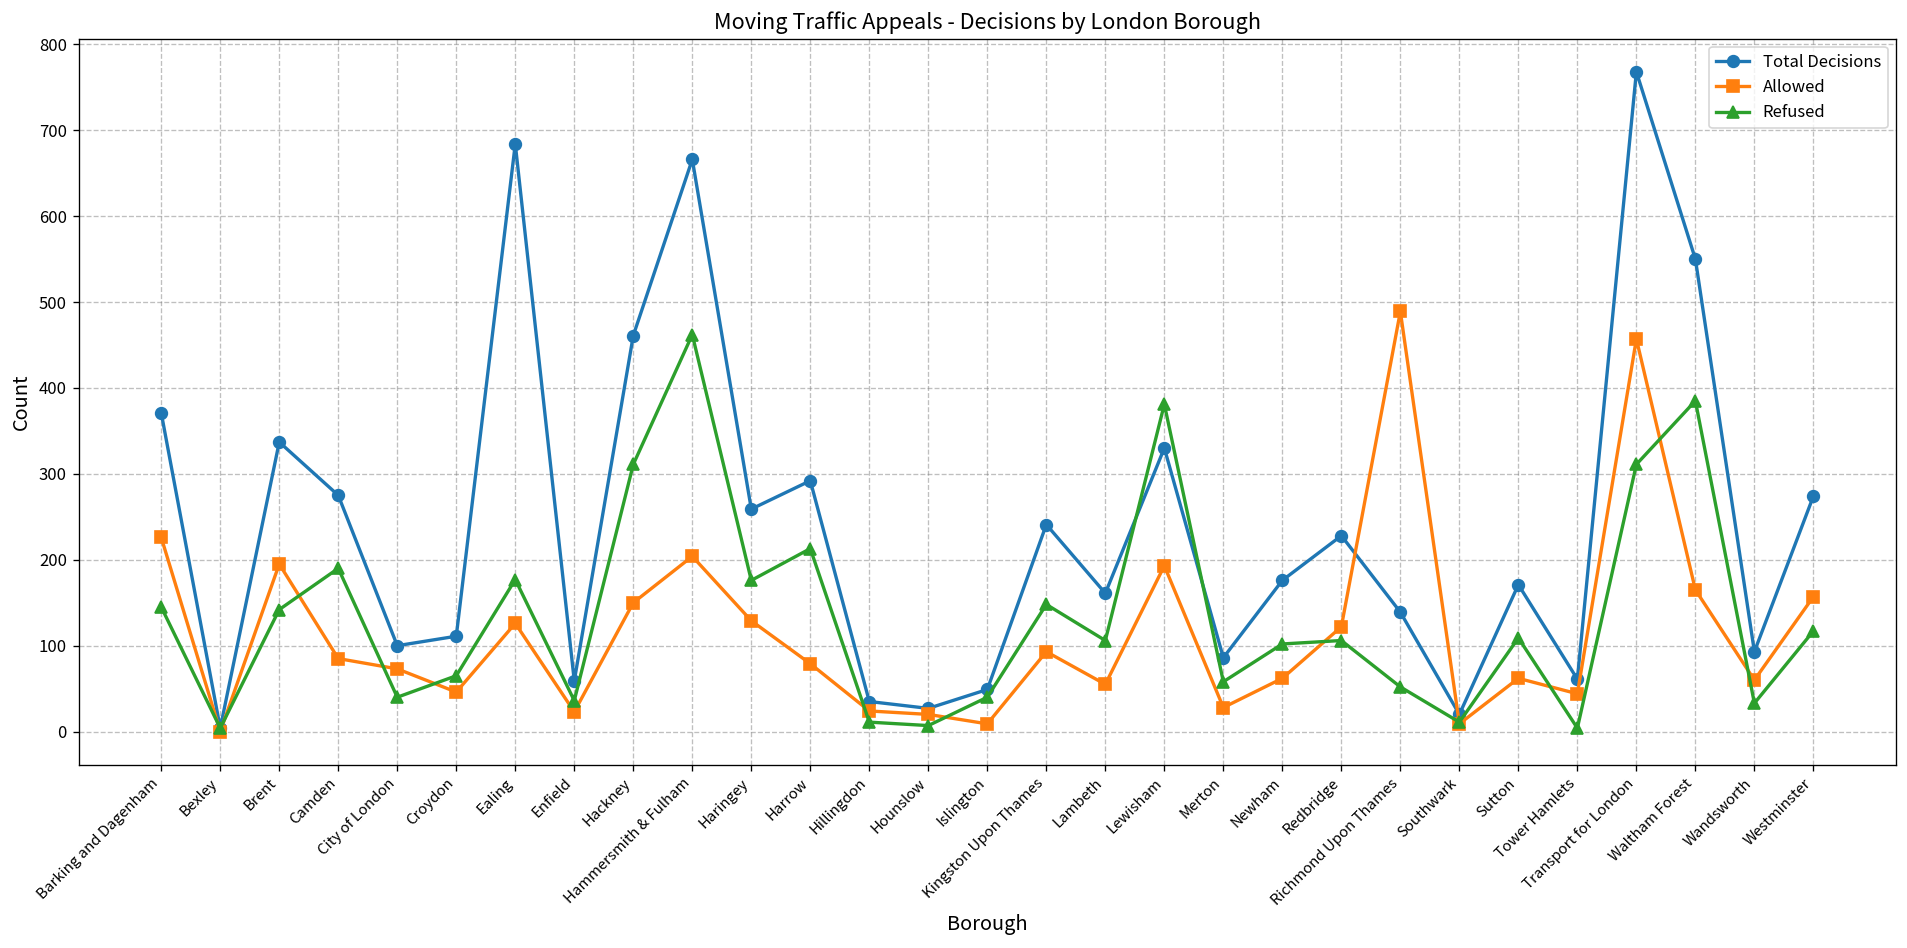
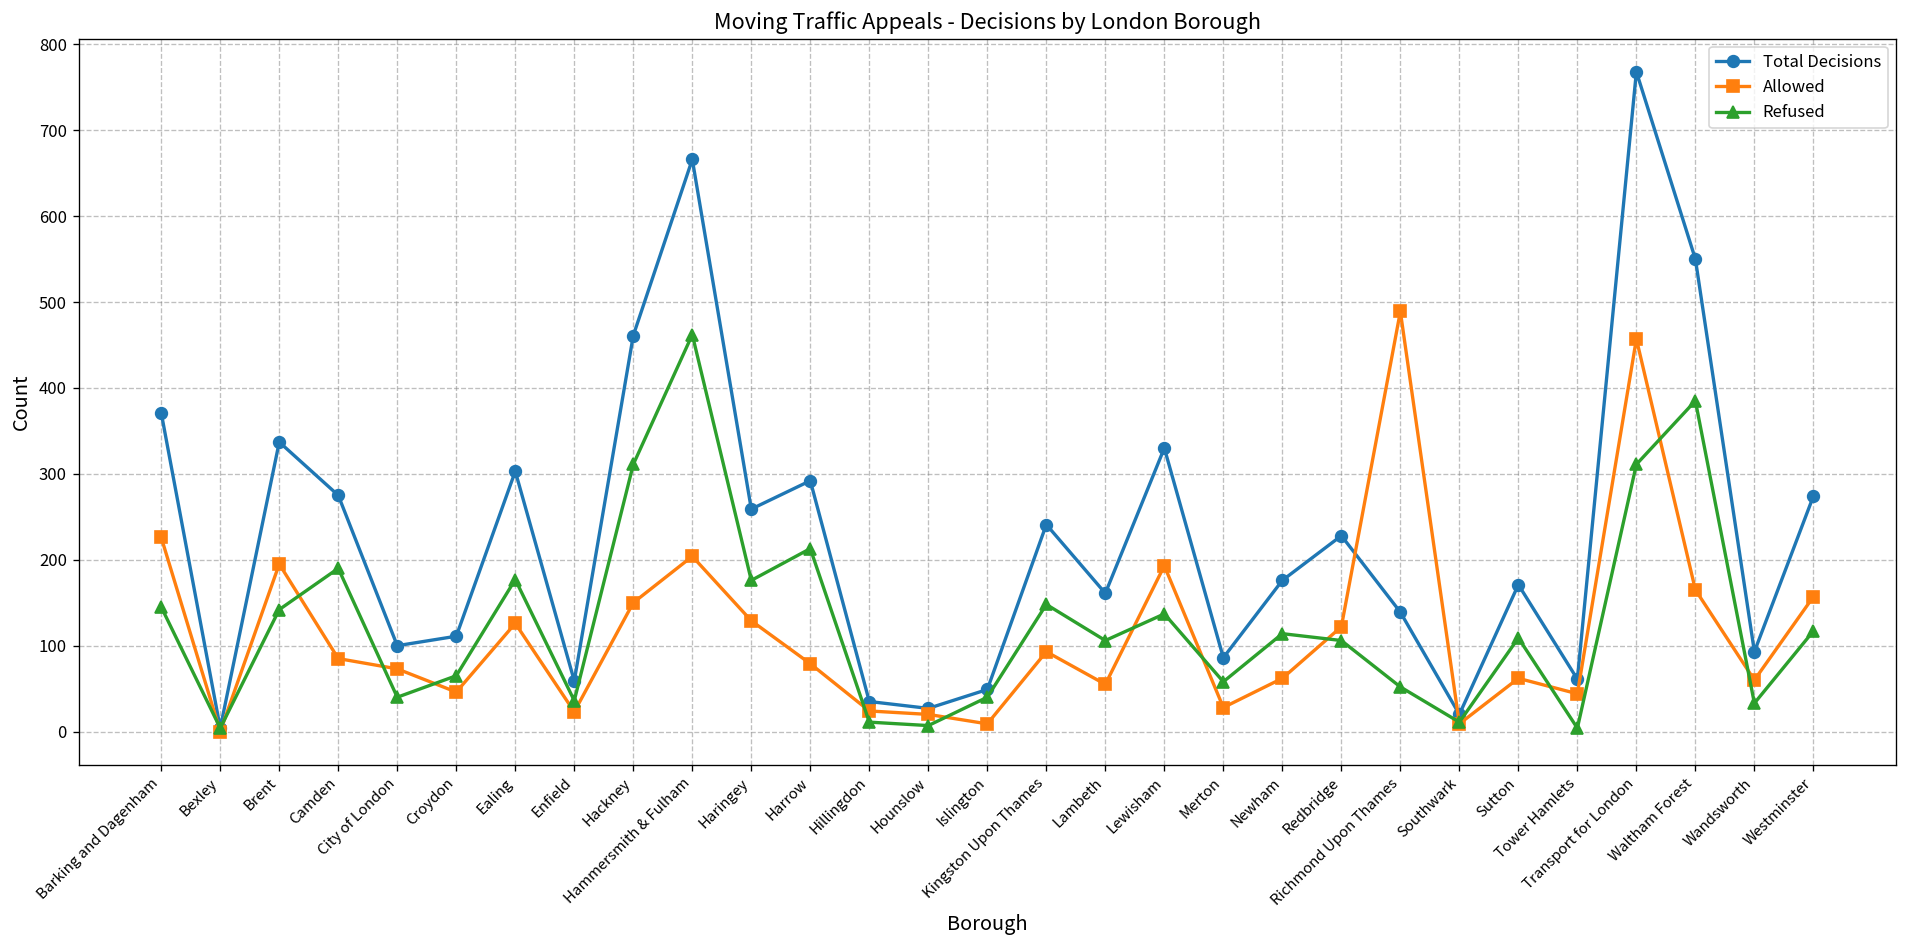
Total Decisions, Ealing: 680 -> 300
Refused, Lewisham: 380 -> 140
Refused, Newham: 100 -> 110
